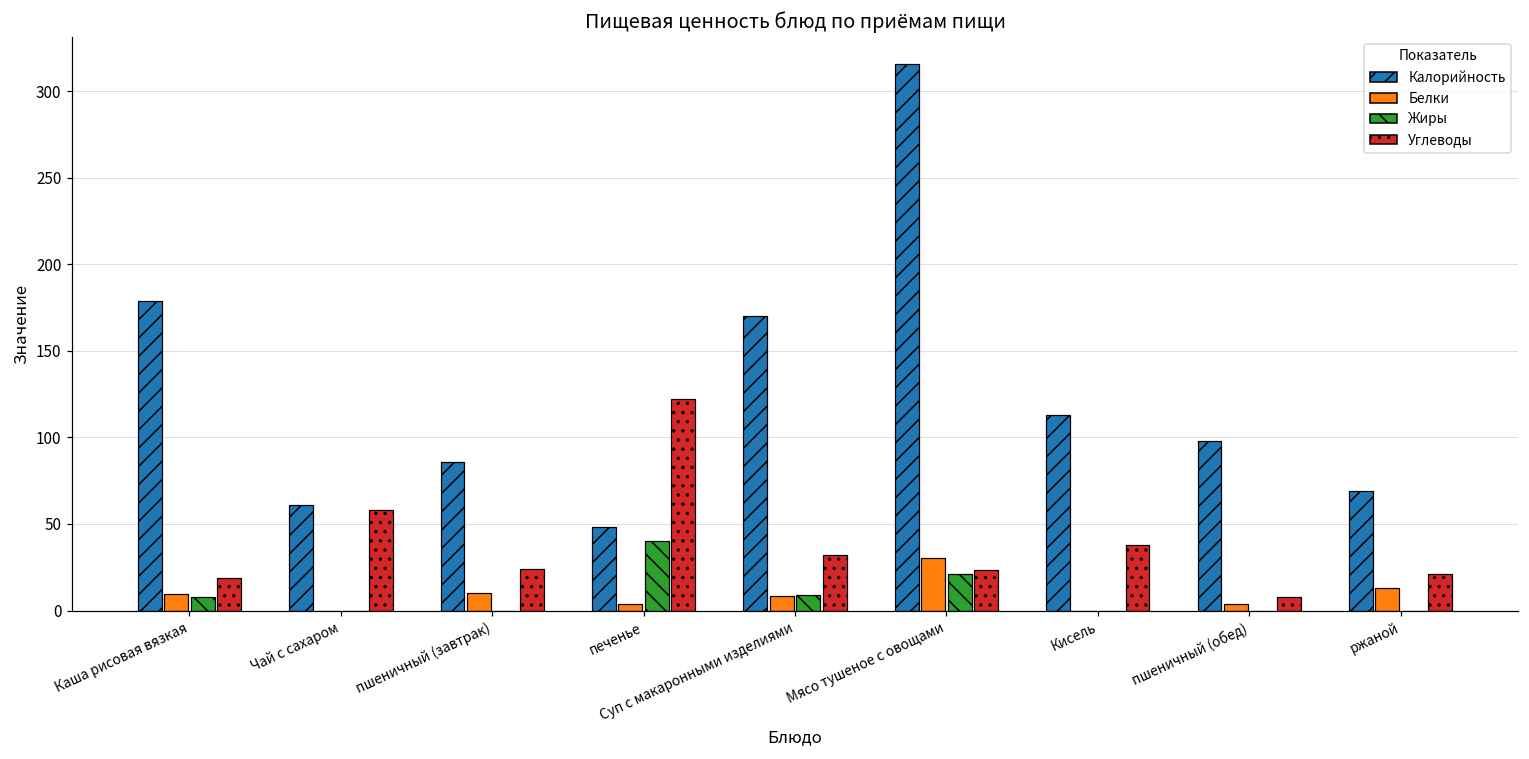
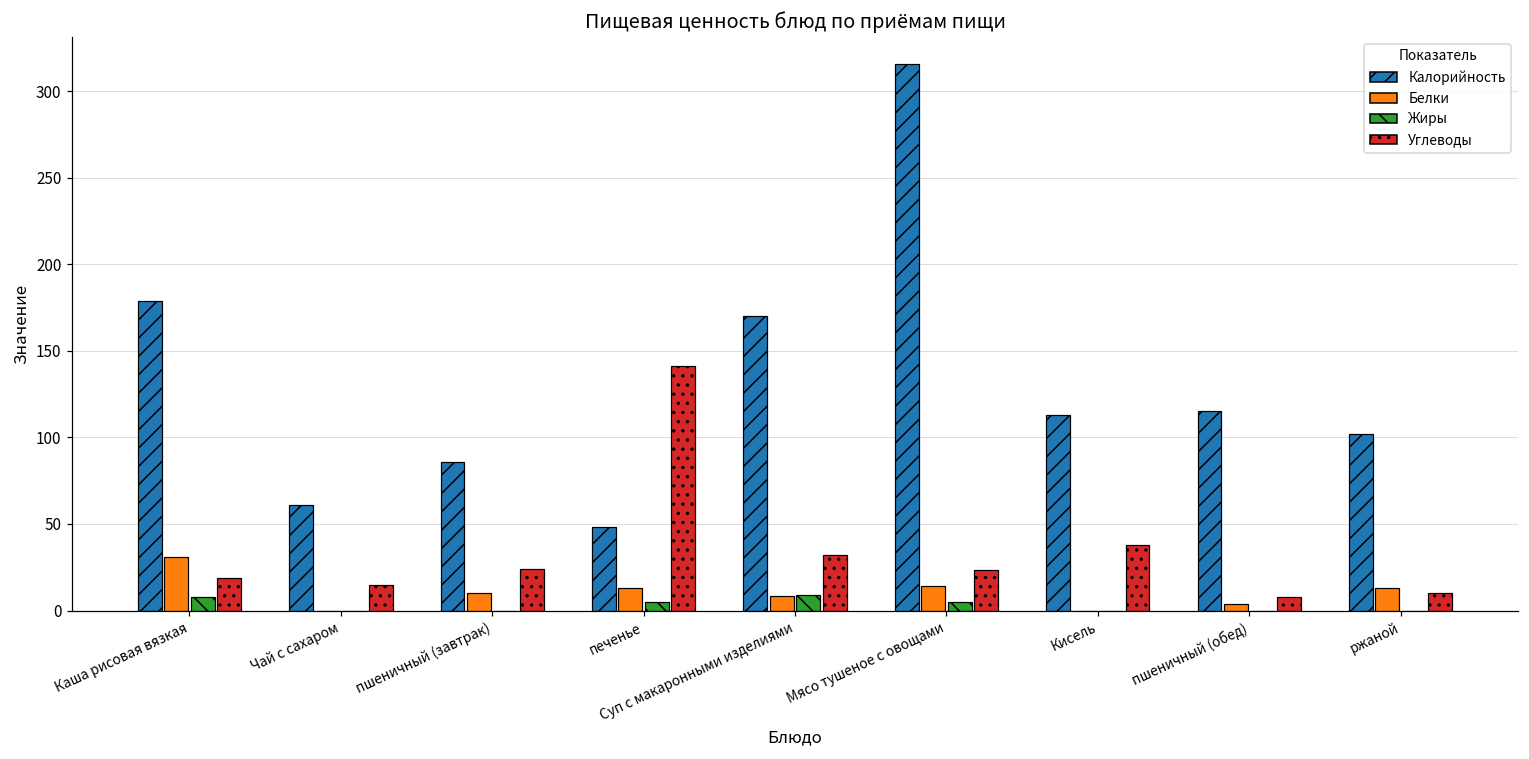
Белки, Каша рисовая вязкая: 10 -> 31
Углеводы, Чай с сахаром: 58 -> 15
Белки, печенье: 4 -> 13
Жиры, печенье: 40 -> 5
Углеводы, печенье: 122 -> 141
Белки, Мясо тушеное с овощами: 30 -> 14
Жиры, Мясо тушеное с овощами: 21 -> 5
Калорийность, пшеничный (обед): 98 -> 115
Калорийность, ржаной: 69 -> 102
Углеводы, ржаной: 21 -> 10
